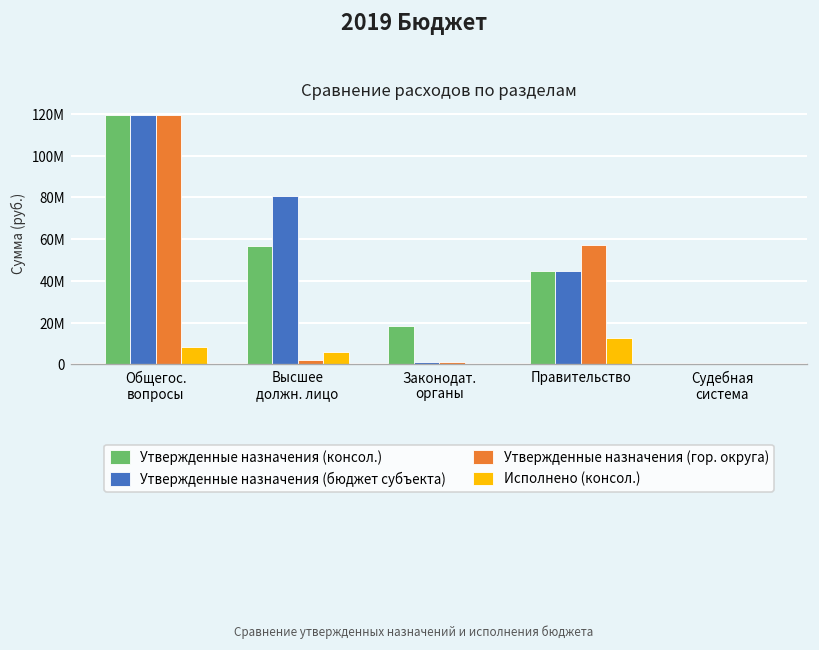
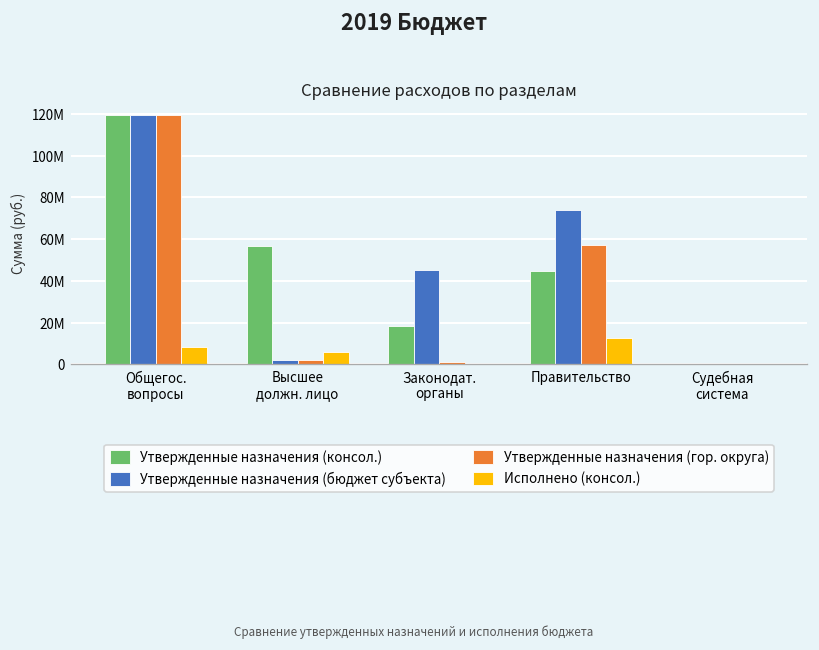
Утвержденные назначения (бюджет субъекта), Высшее должн. лицо: 81000000 -> 2000000
Утвержденные назначения (бюджет субъекта), Законодат. органы: 1000000 -> 45000000
Утвержденные назначения (бюджет субъекта), Правительство: 45000000 -> 74000000
